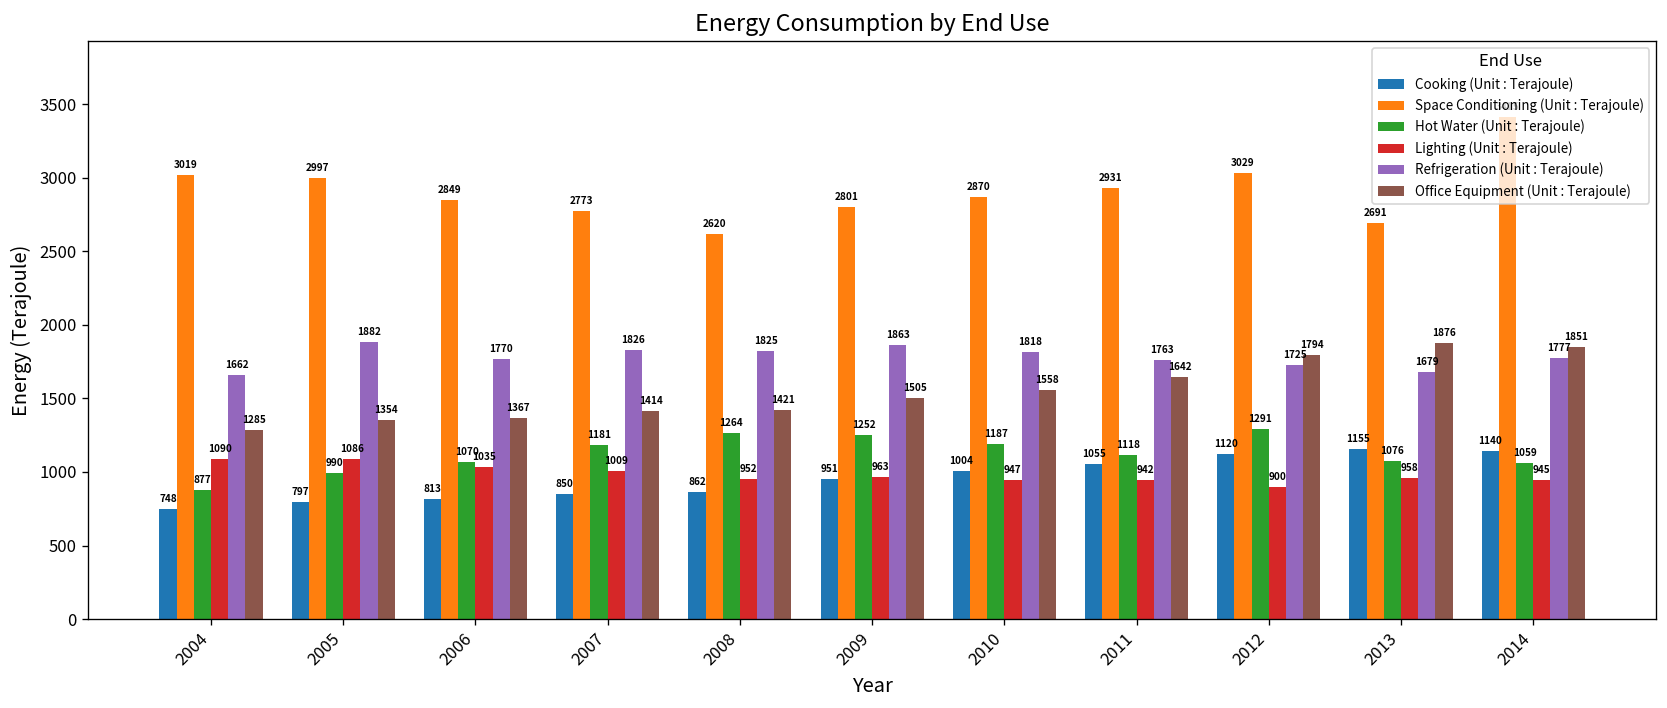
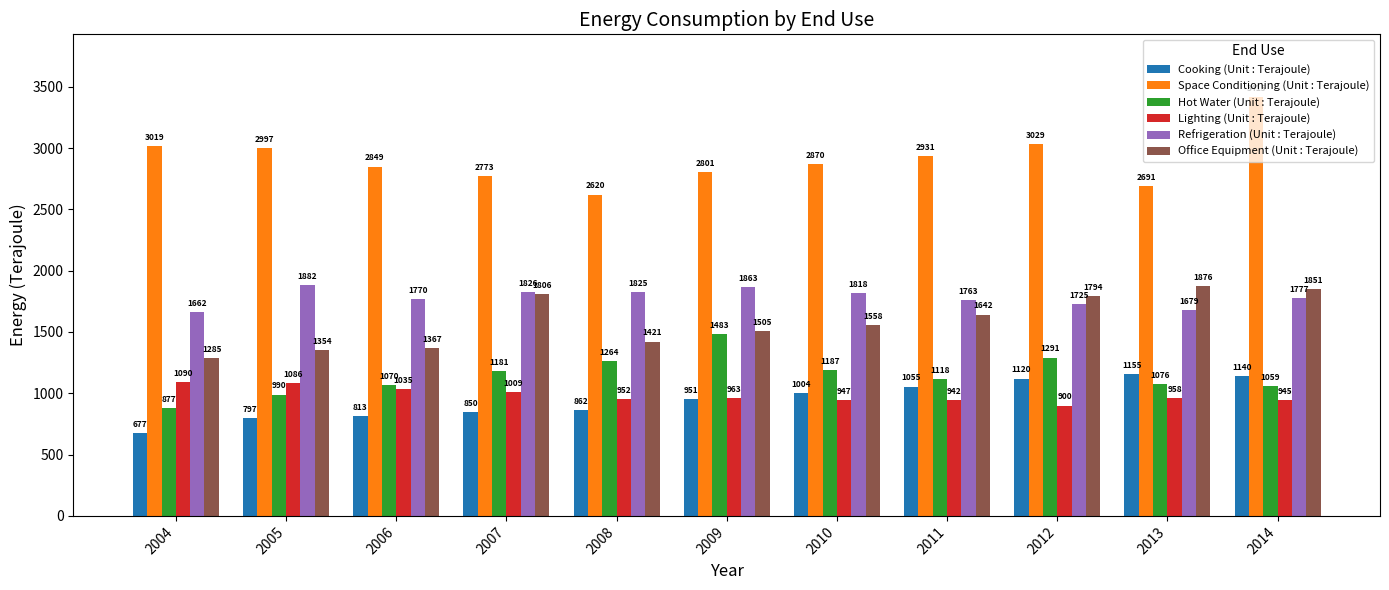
Cooking (Unit : Terajoule), 2004: 748 -> 677
Office Equipment (Unit : Terajoule), 2007: 1414 -> 1806
Hot Water (Unit : Terajoule), 2009: 1252 -> 1483
